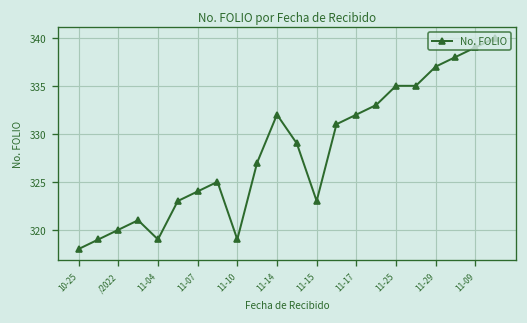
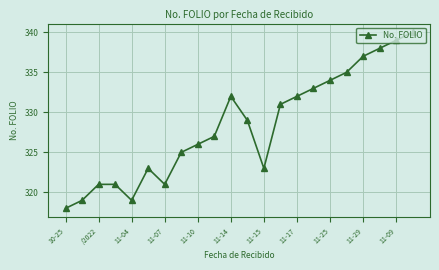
/2022: 320 -> 321
11-07: 324 -> 321
11-10: 319 -> 326
11-25: 335 -> 334
